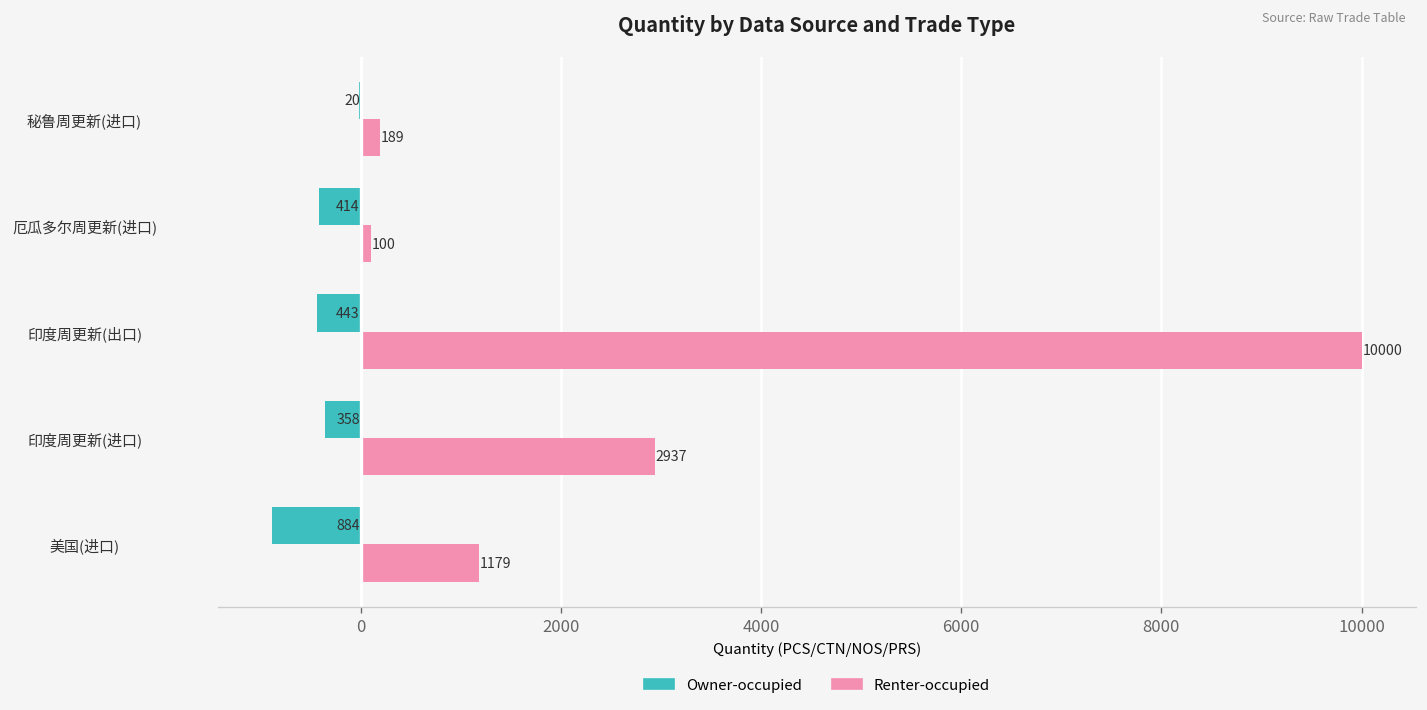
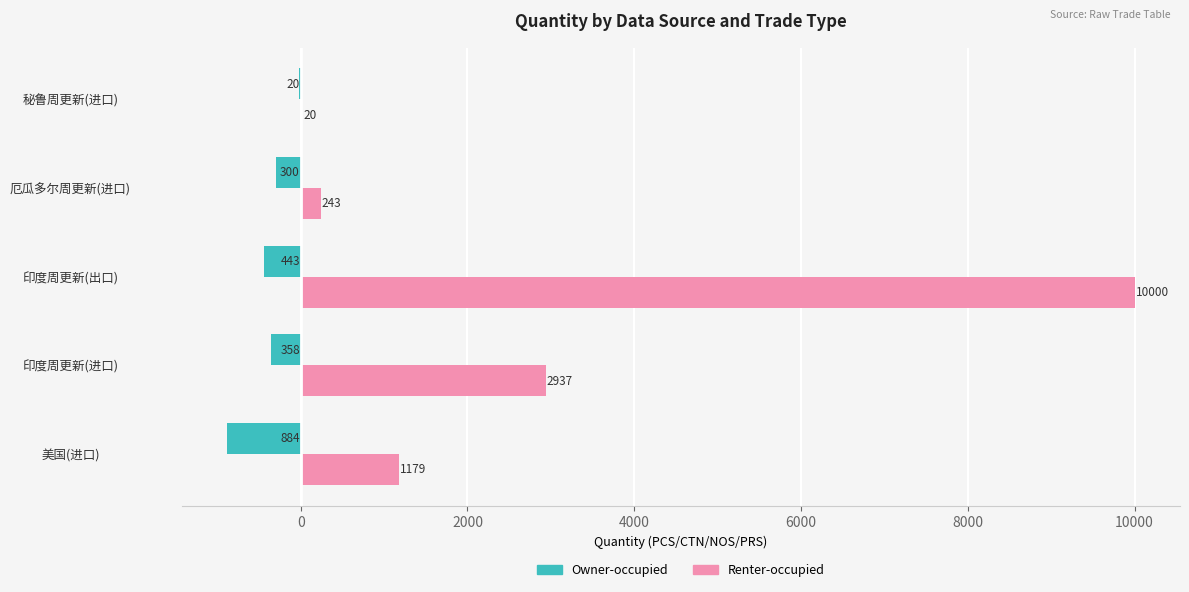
Renter-occupied, 秘鲁周更新(进口): 189 -> 20
Owner-occupied, 厄瓜多尔周更新(进口): 414 -> 300
Renter-occupied, 厄瓜多尔周更新(进口): 100 -> 243
